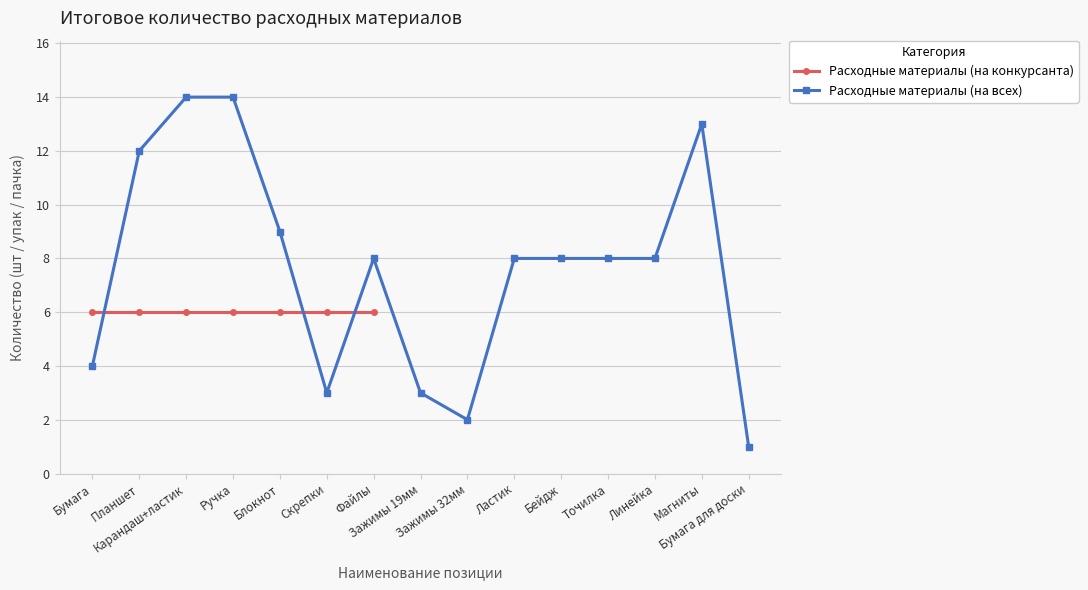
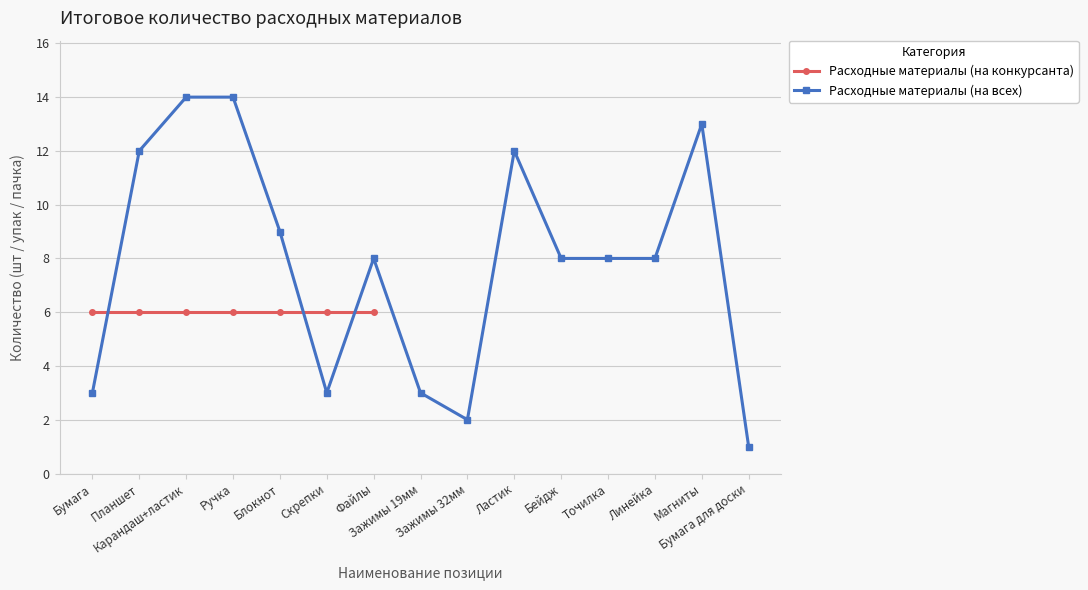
Расходные материалы (на всех), Бумага: 4 -> 3
Расходные материалы (на всех), Ластик: 8 -> 12
